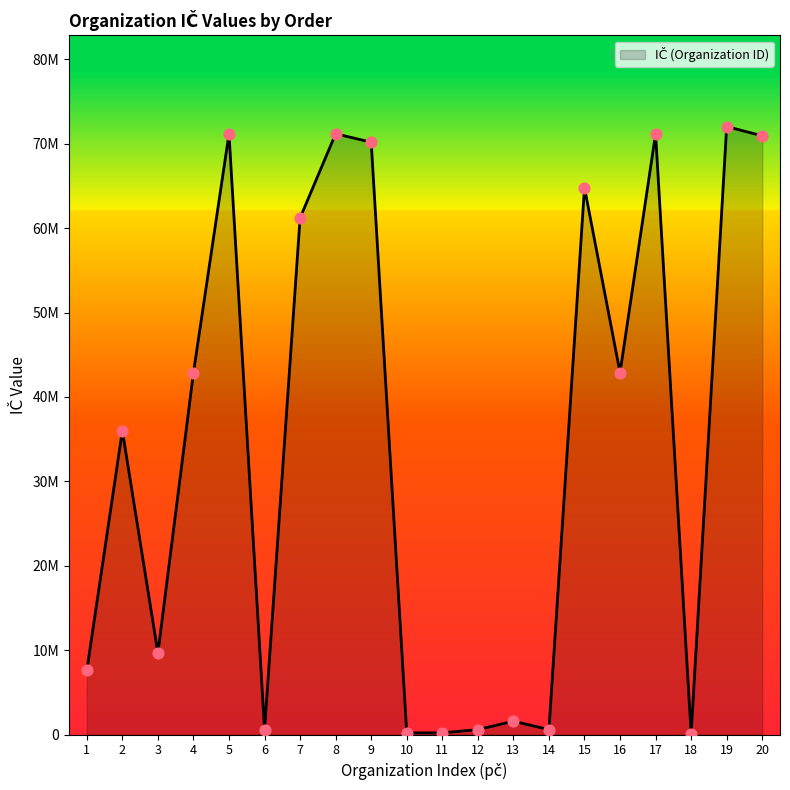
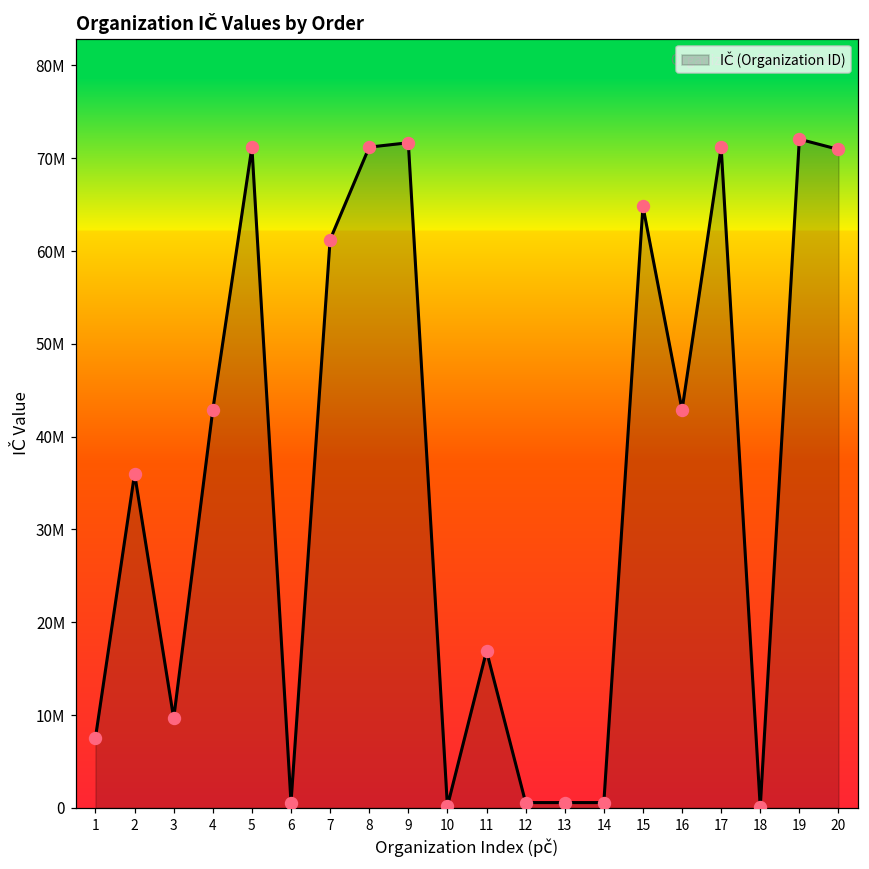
9: 70000000 -> 72000000
11: 0 -> 17000000
13: 2000000 -> 1000000
